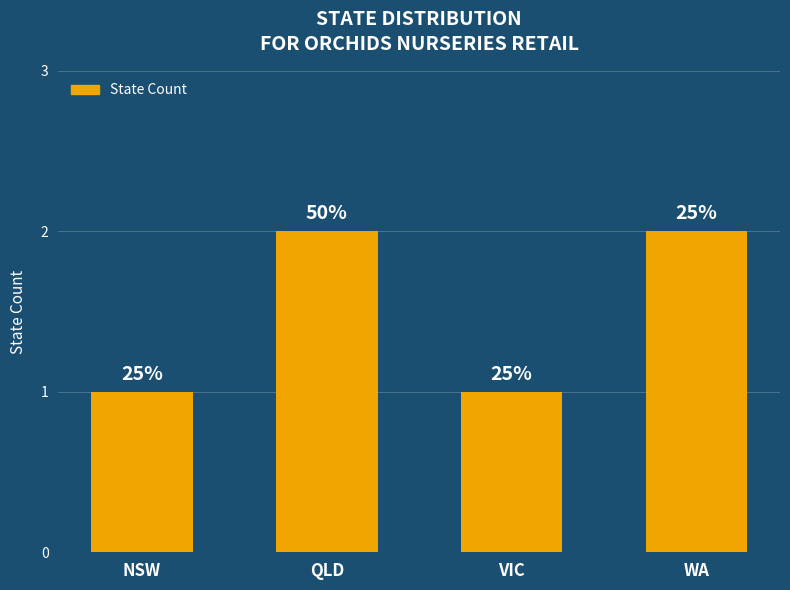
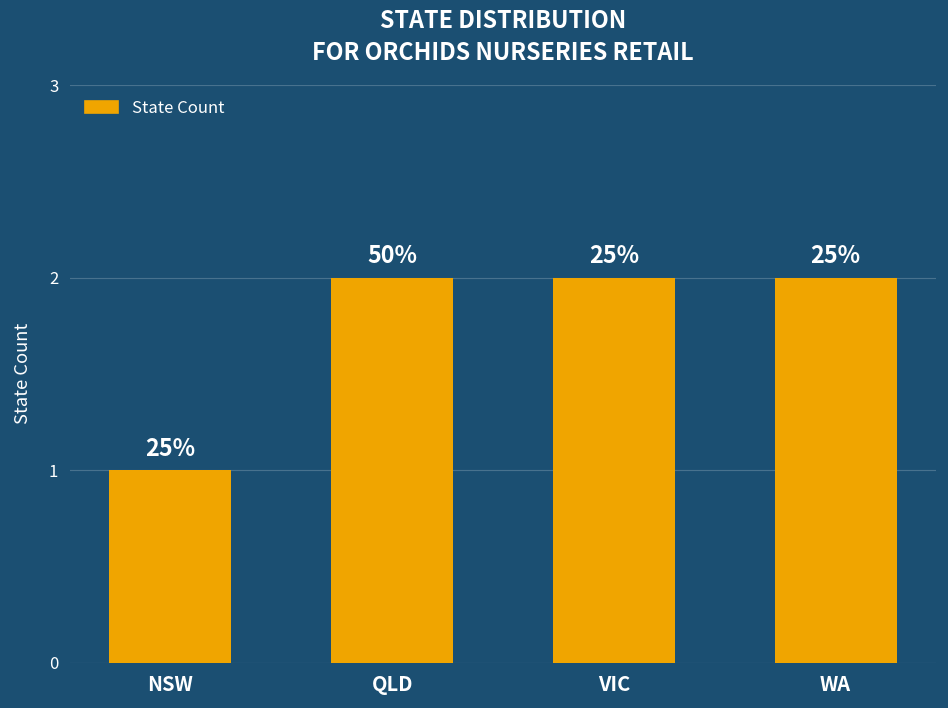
VIC: 1 -> 2
